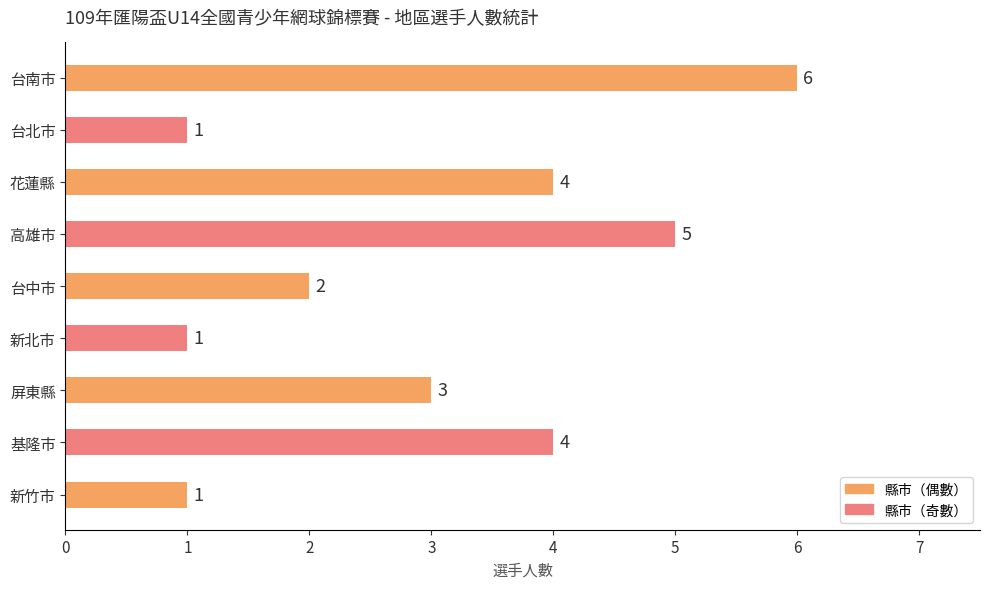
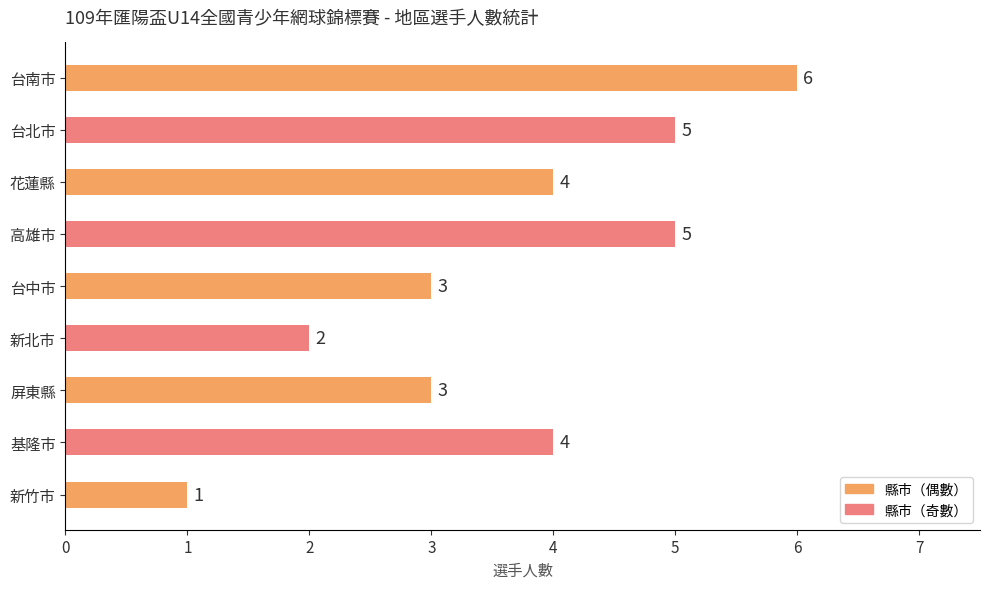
台北市: 1 -> 5
台中市: 2 -> 3
新北市: 1 -> 2
